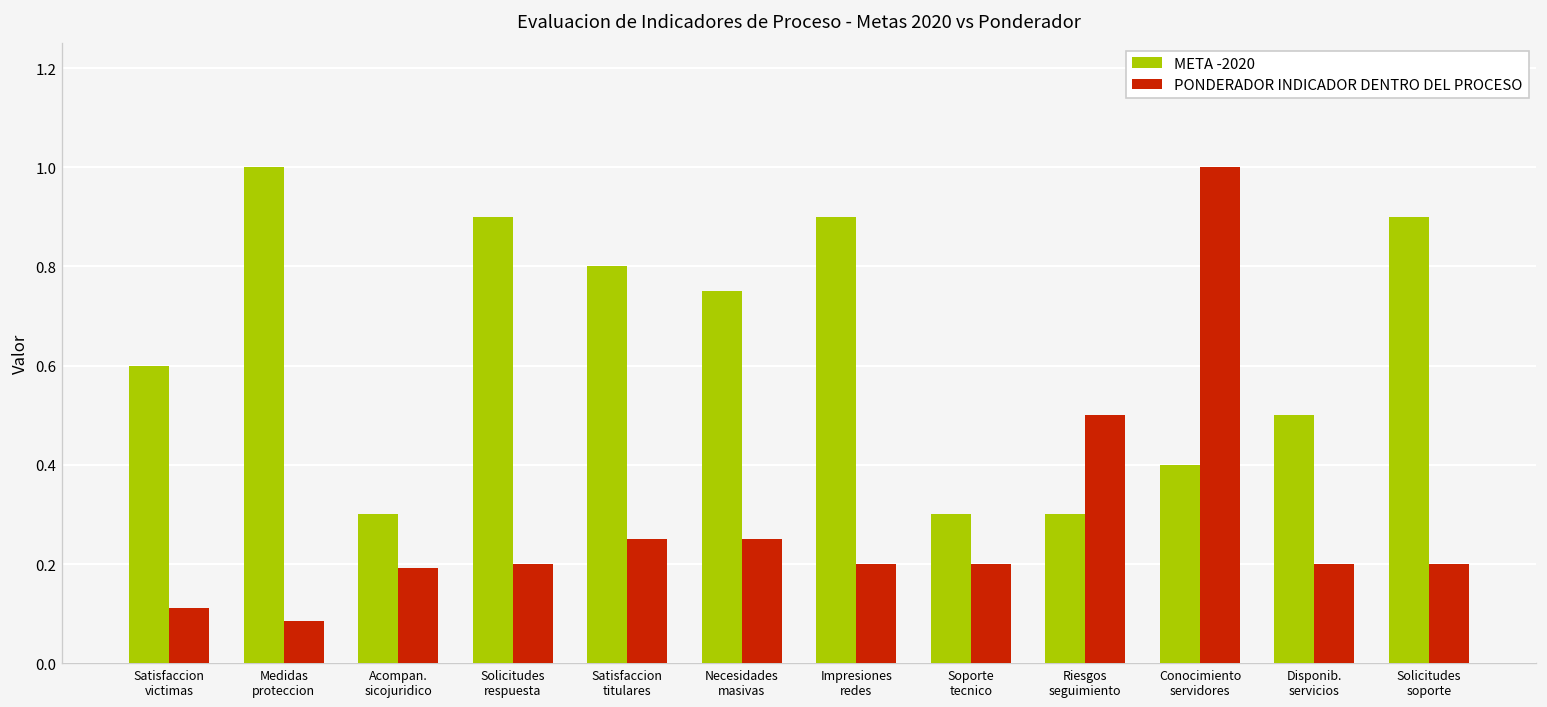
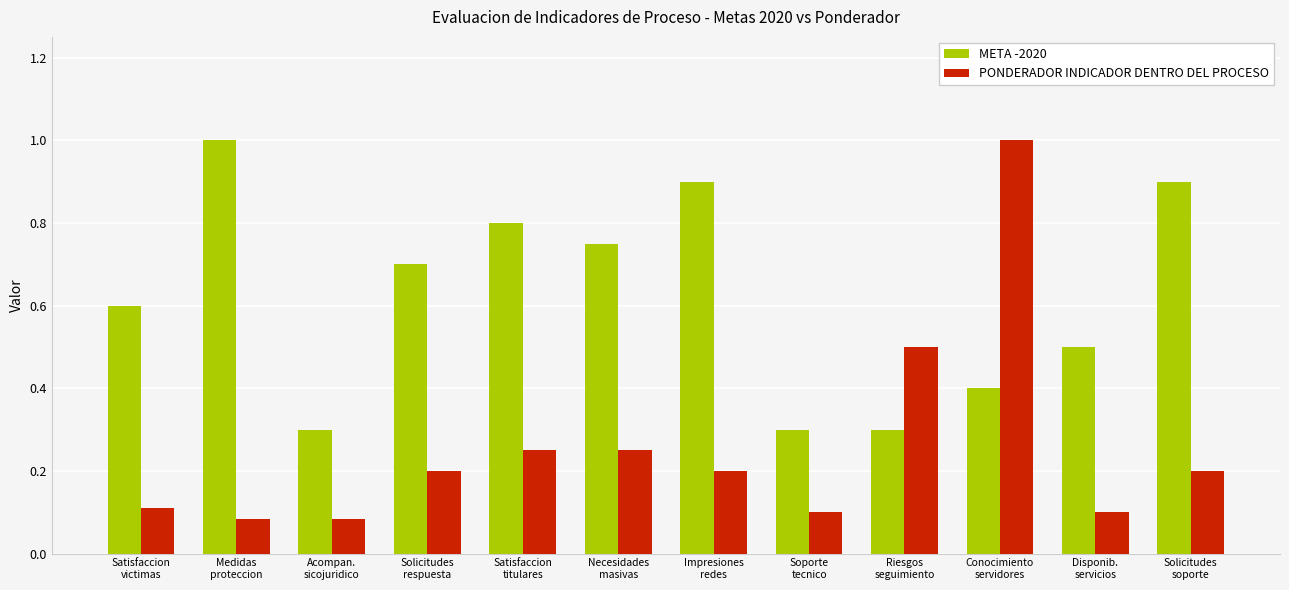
PONDERADOR INDICADOR DENTRO DEL PROCESO, Acompan. sicojuridico: 0.19 -> 0.08
META -2020, Solicitudes respuesta: 0.9 -> 0.7
PONDERADOR INDICADOR DENTRO DEL PROCESO, Soporte tecnico: 0.2 -> 0.1
PONDERADOR INDICADOR DENTRO DEL PROCESO, Disponib. servicios: 0.2 -> 0.1
